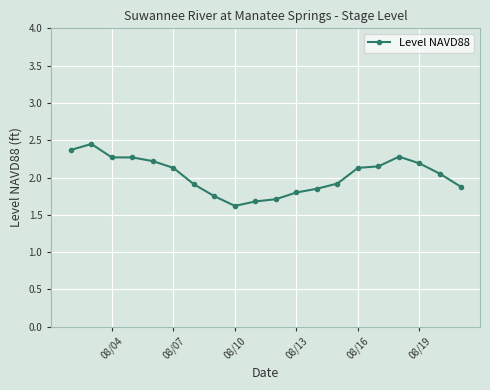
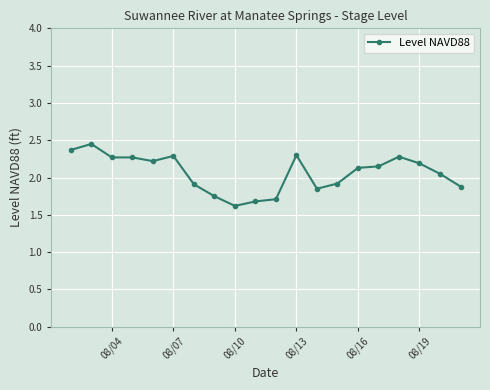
08/07: 2.1 -> 2.3
08/13: 1.8 -> 2.3
